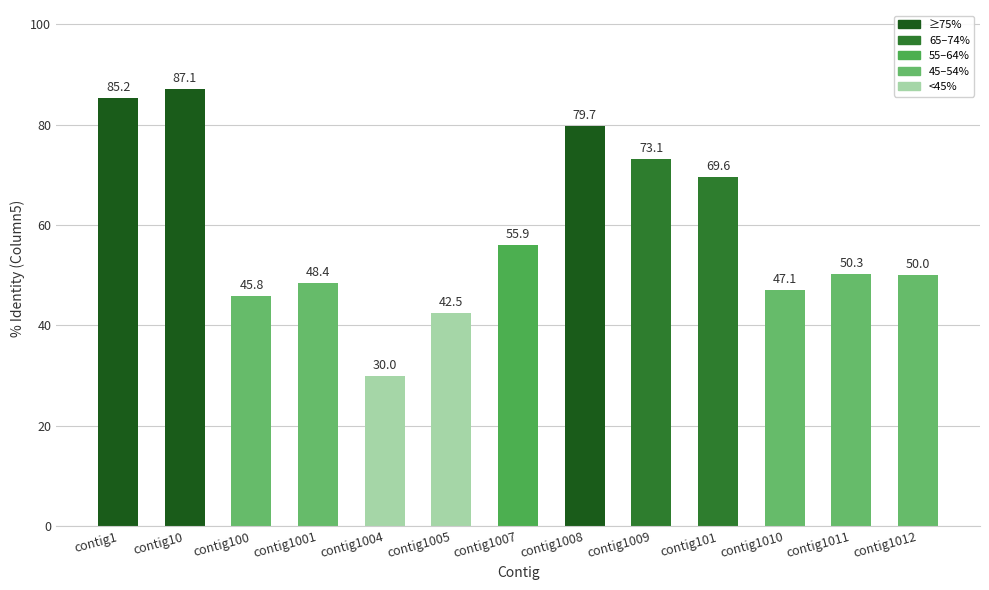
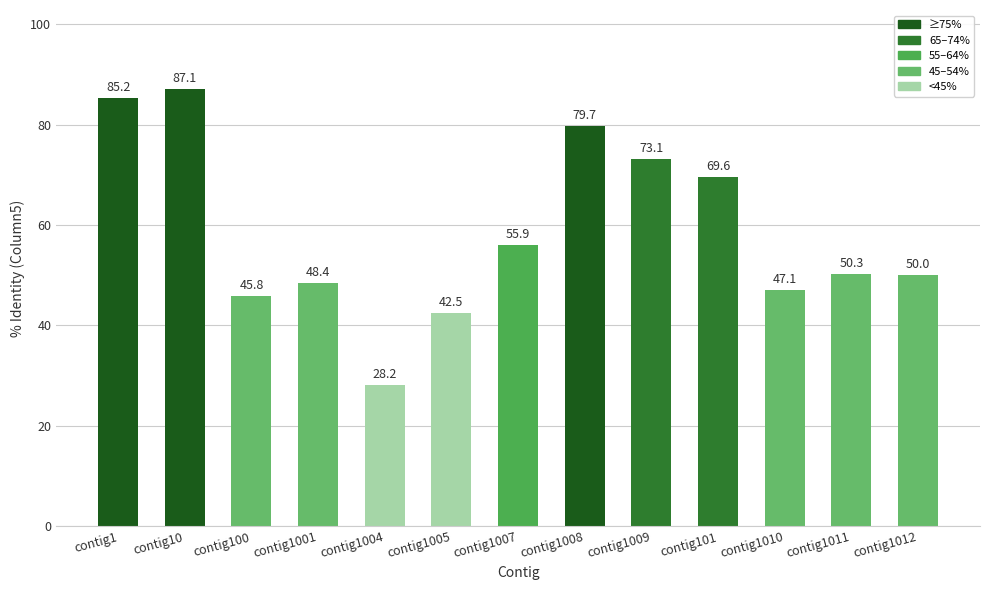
contig1004: 30.0 -> 28.2
